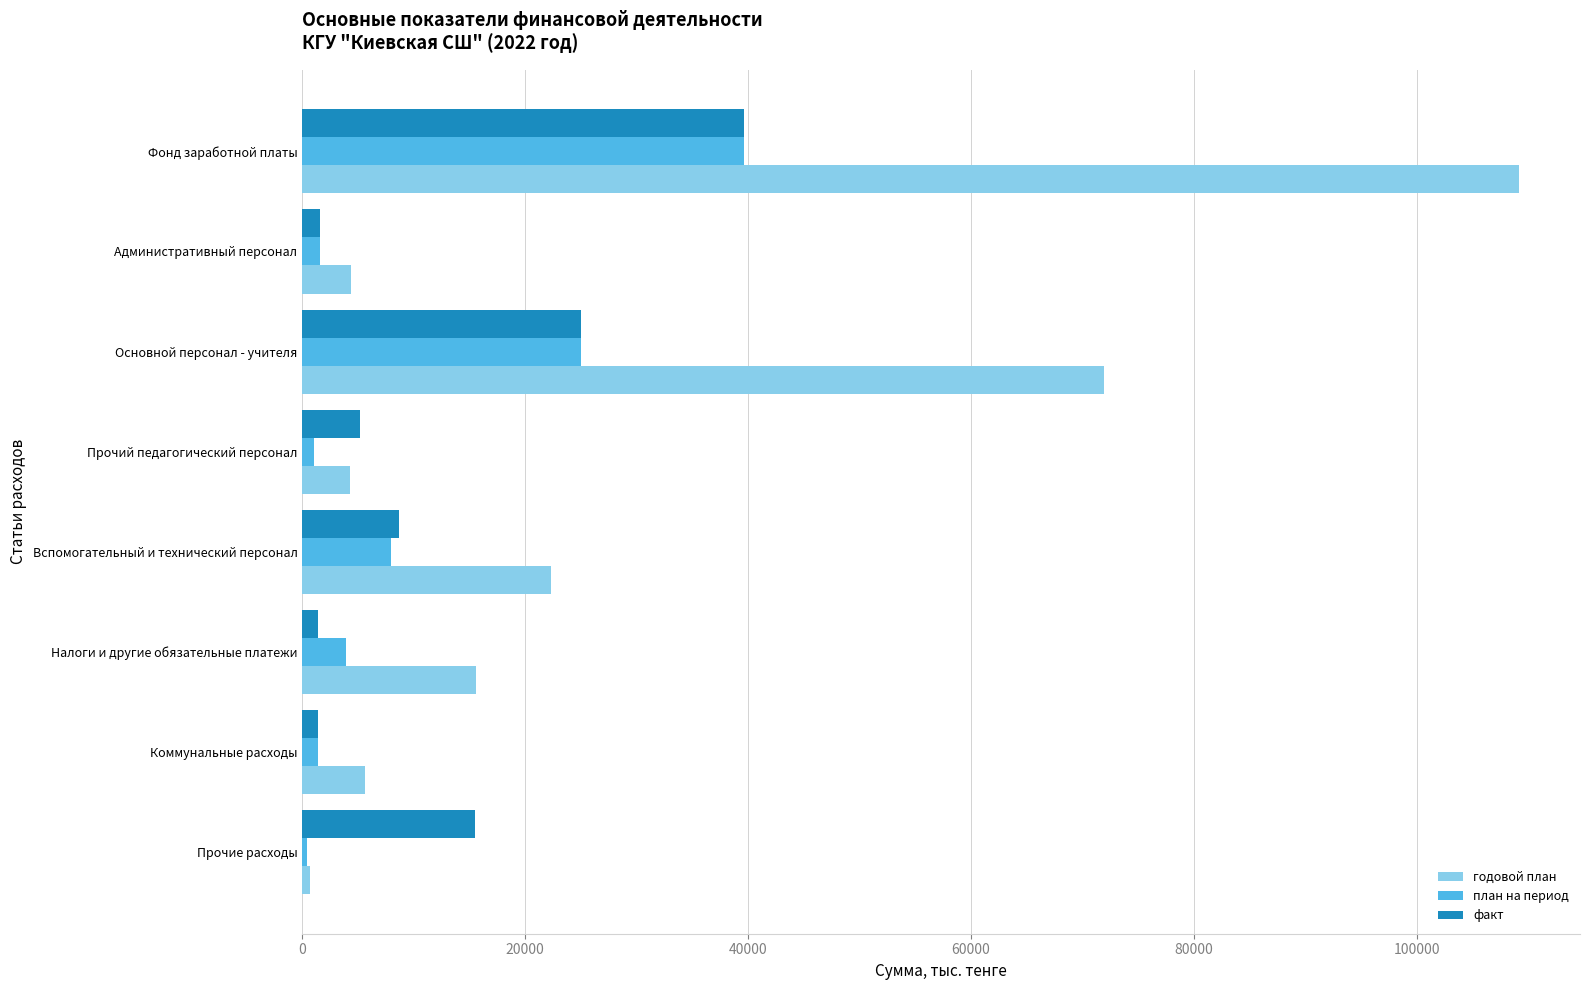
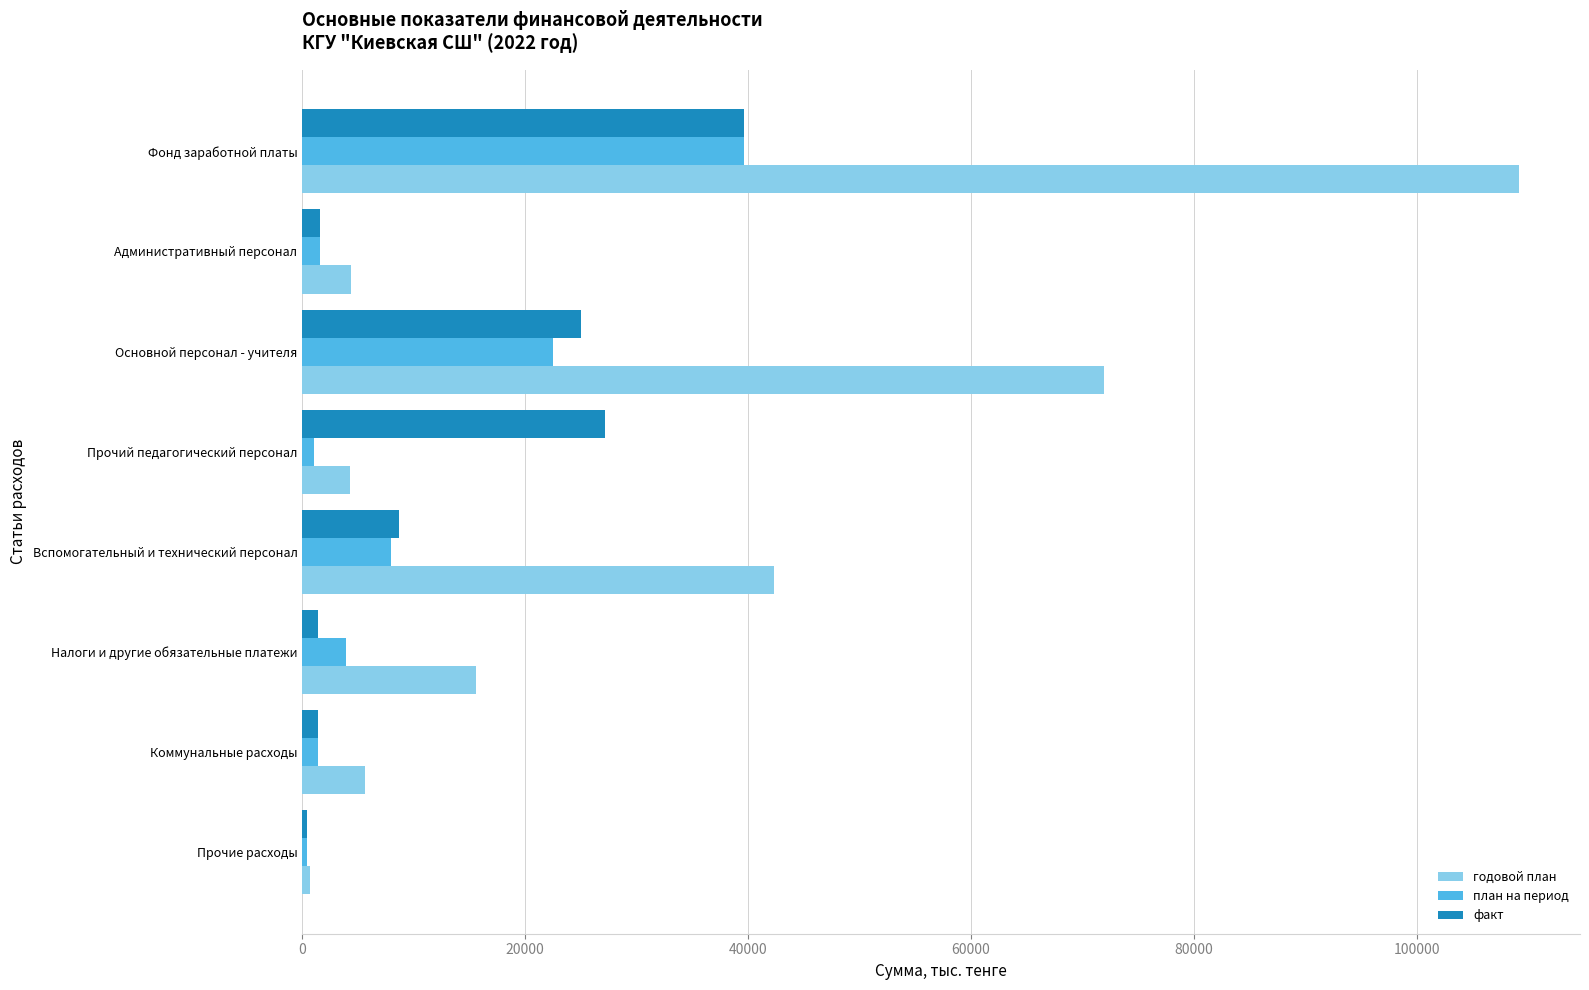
план на период, Основной персонал - учителя: 25000 -> 22500
факт, Прочий педагогический персонал: 5200 -> 27100
годовой план, Вспомогательный и технический персонал: 22300 -> 42400
факт, Прочие расходы: 15500 -> 400
